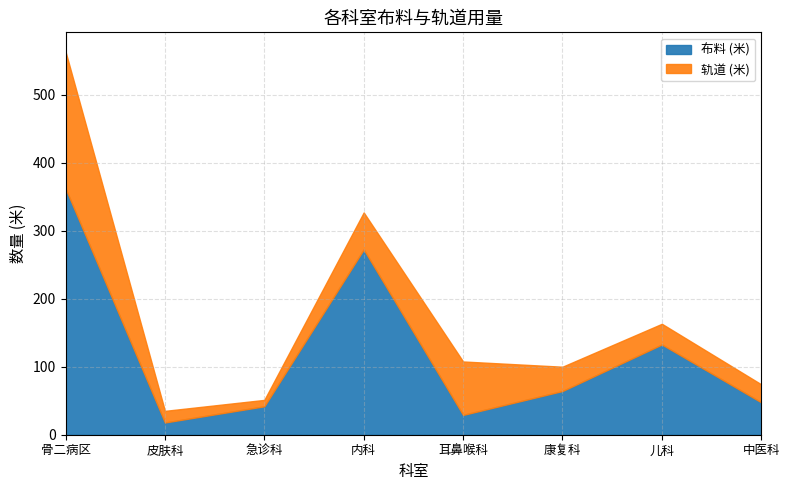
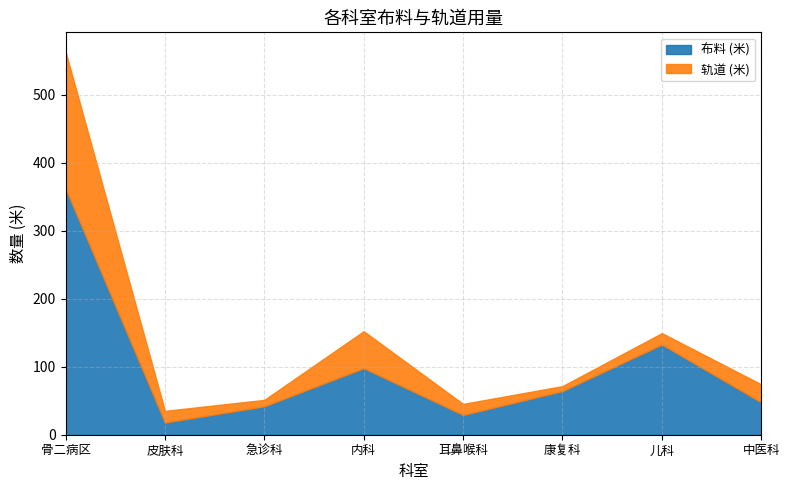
布料 (米), 内科: 270 -> 100
轨道 (米), 耳鼻喉科: 80 -> 20
轨道 (米), 康复科: 40 -> 10
轨道 (米), 儿科: 30 -> 20
